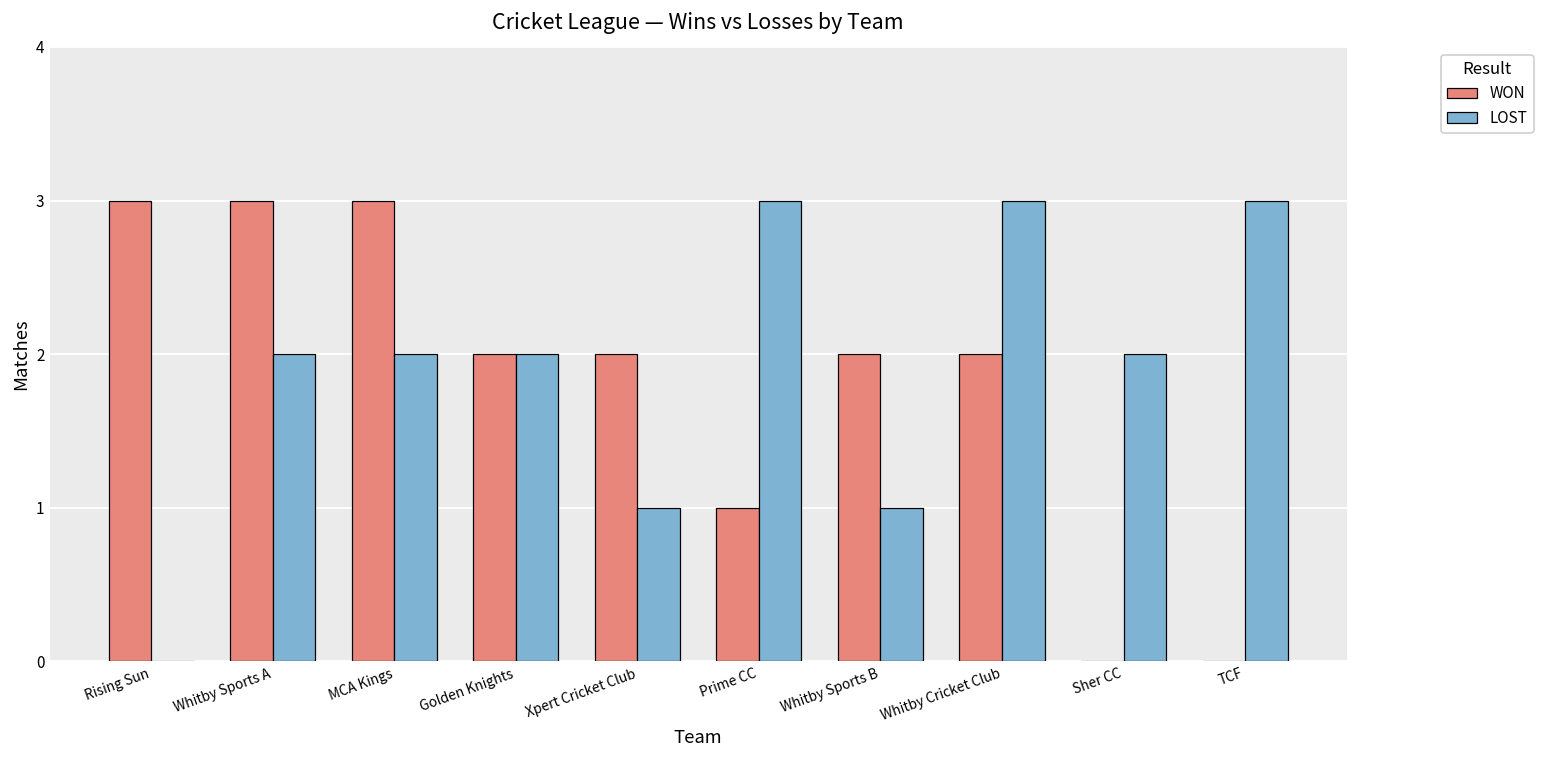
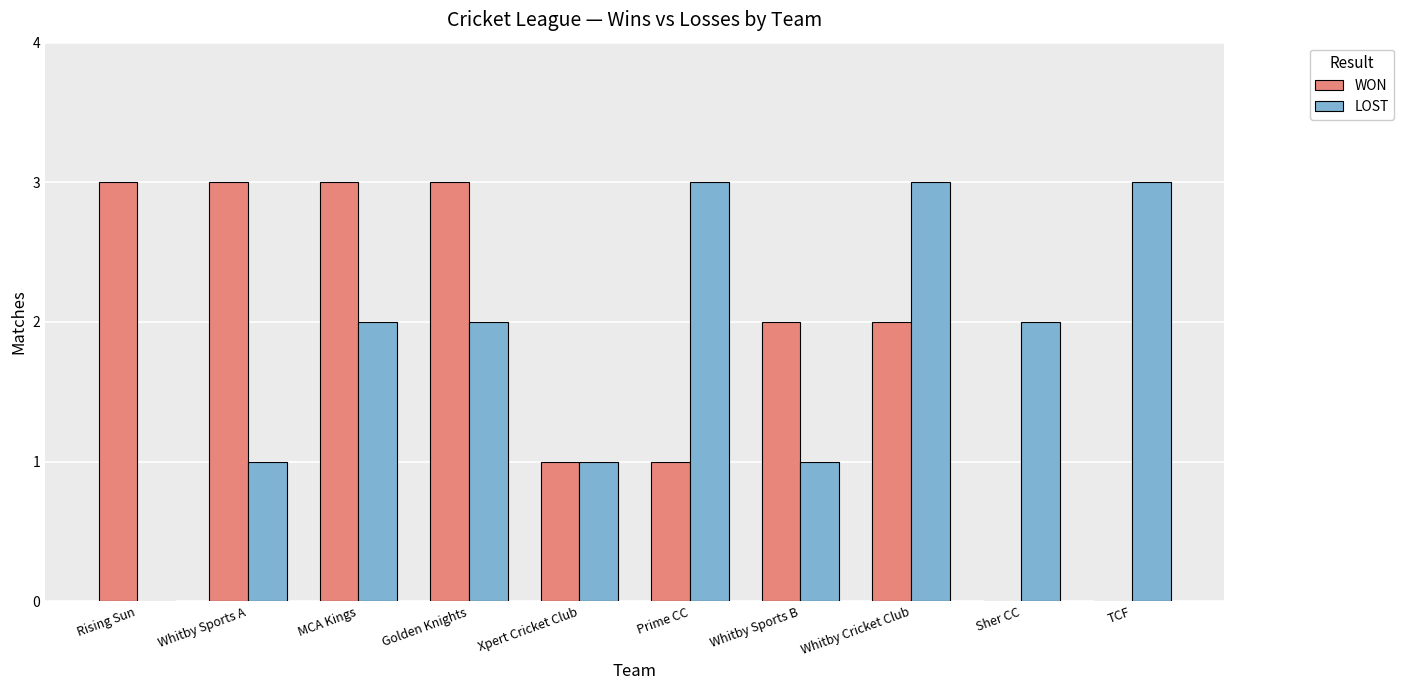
LOST, Whitby Sports A: 2 -> 1
WON, Golden Knights: 2 -> 3
WON, Xpert Cricket Club: 2 -> 1
